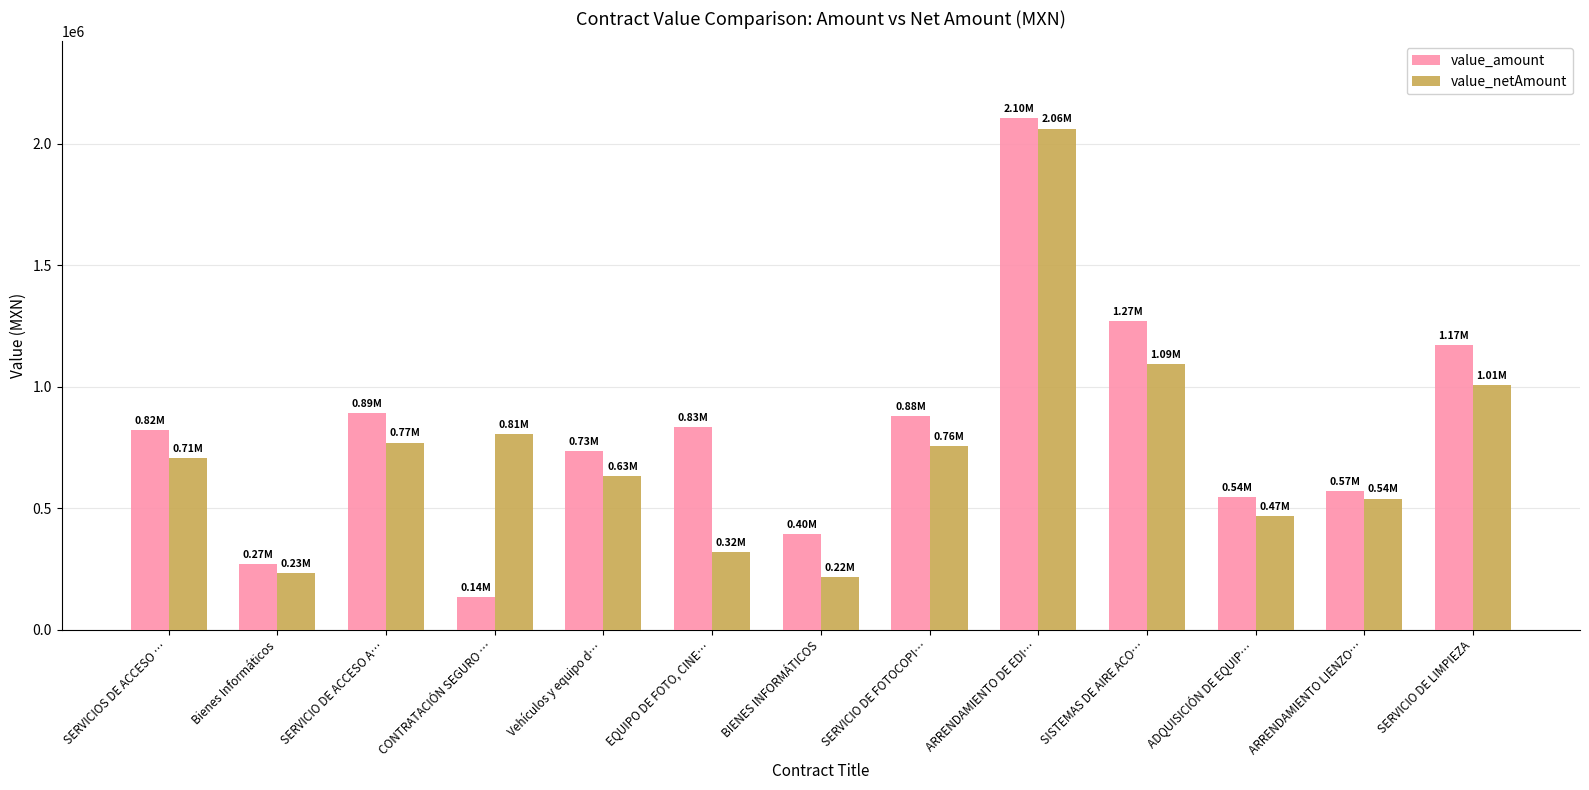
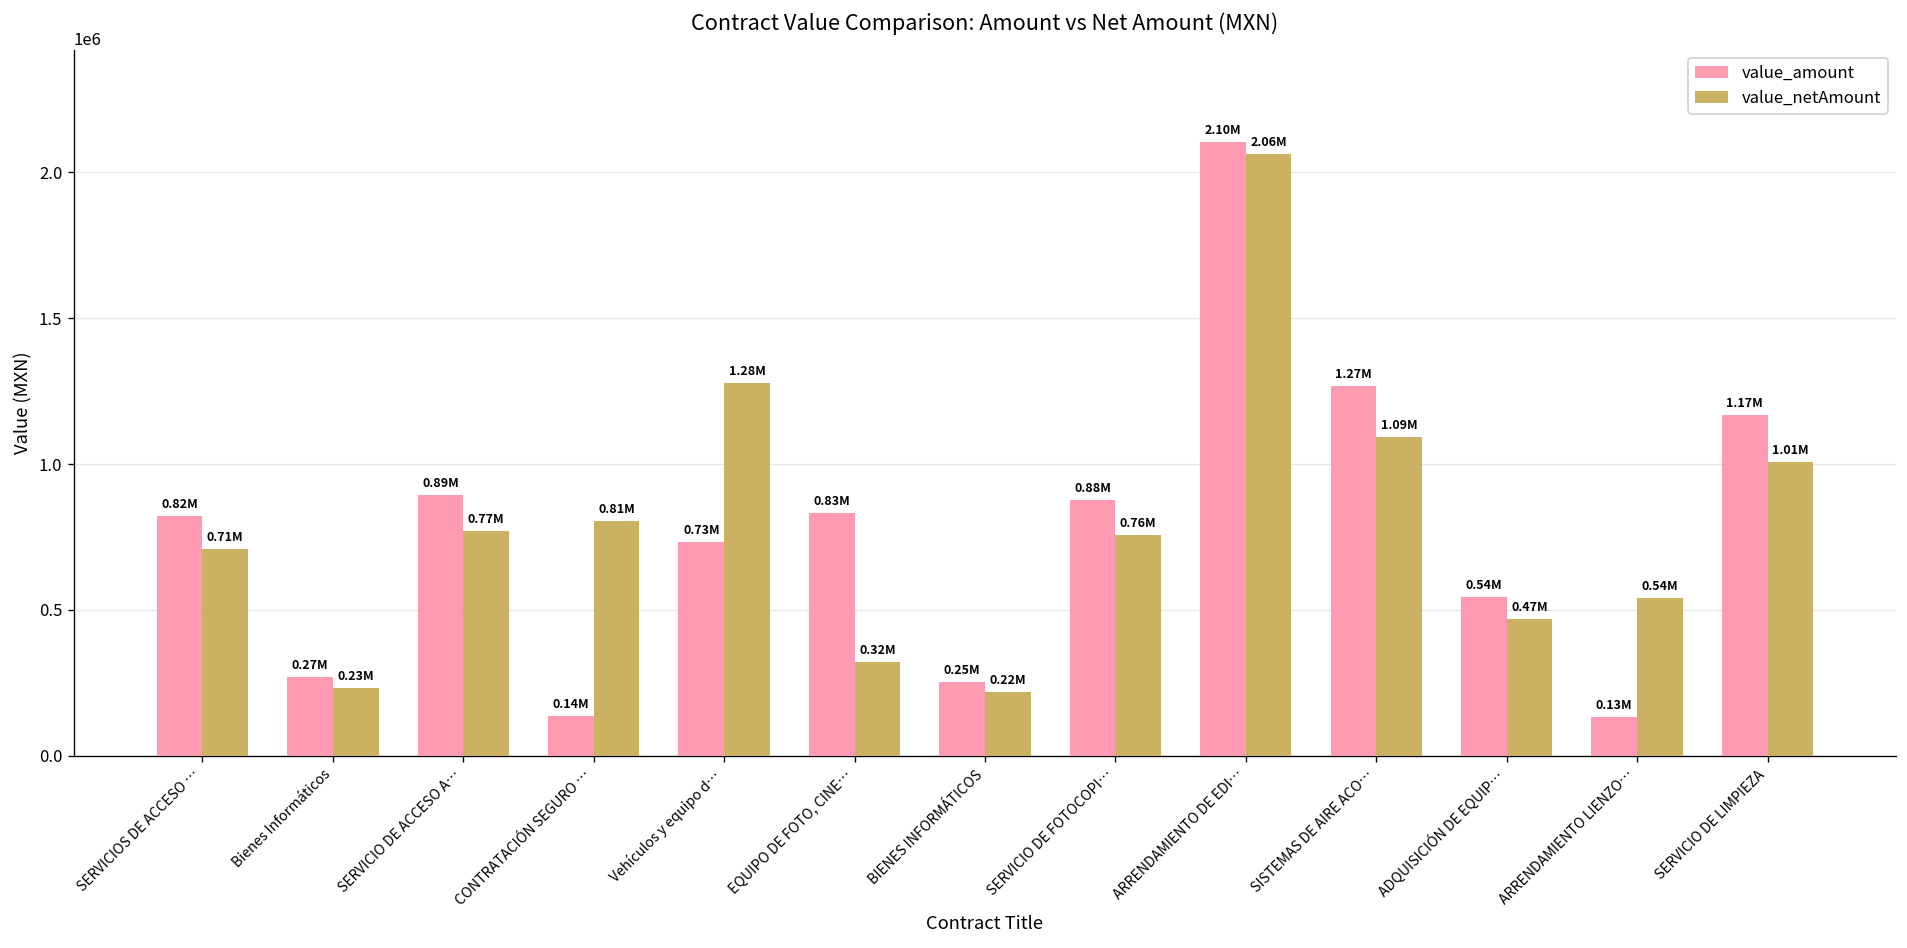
value_netAmount, Vehículos y equipo d…: 0.63M -> 1.28M
value_amount, BIENES INFORMÁTICOS: 0.40M -> 0.25M
value_amount, ARRENDAMIENTO LIENZO…: 0.57M -> 0.13M
